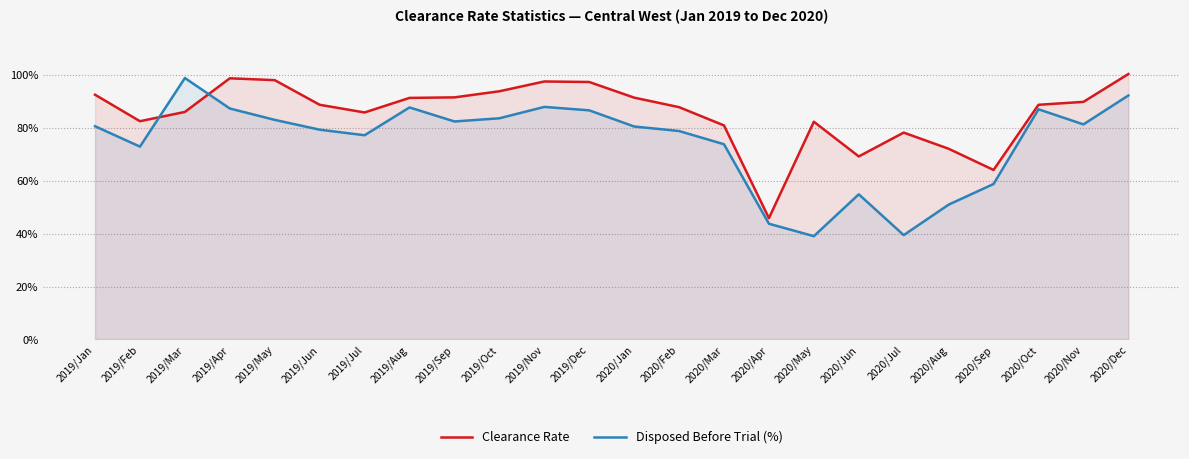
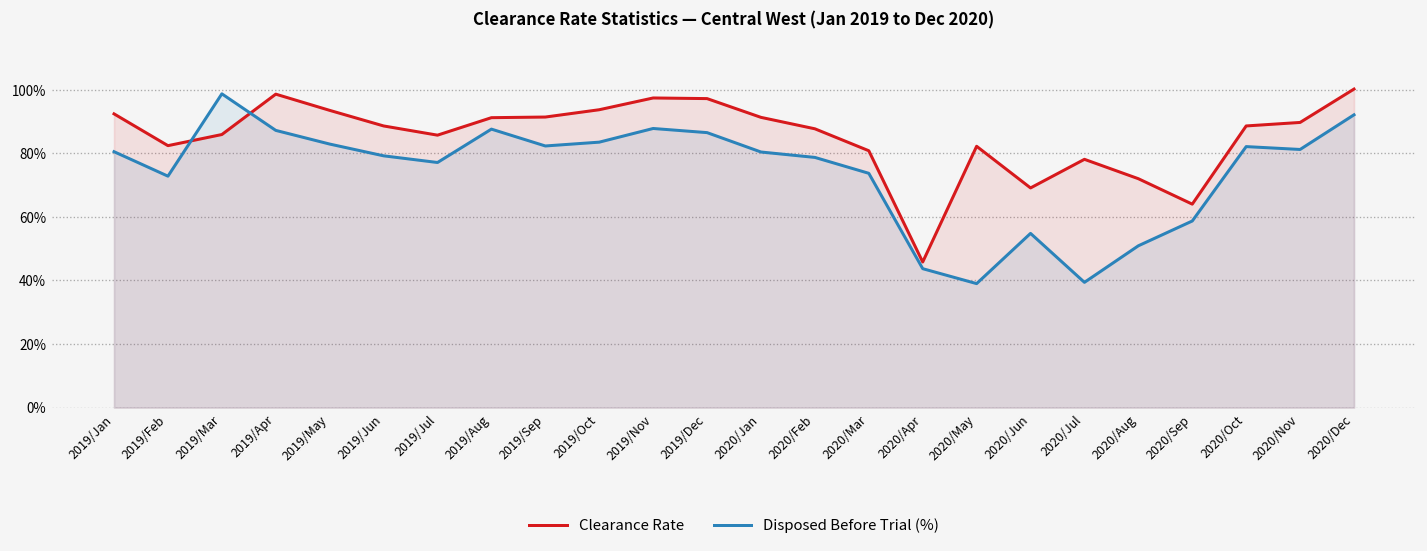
Clearance Rate, 2019/May: 98% -> 94%
Disposed Before Trial (%), 2020/Oct: 87% -> 82%
